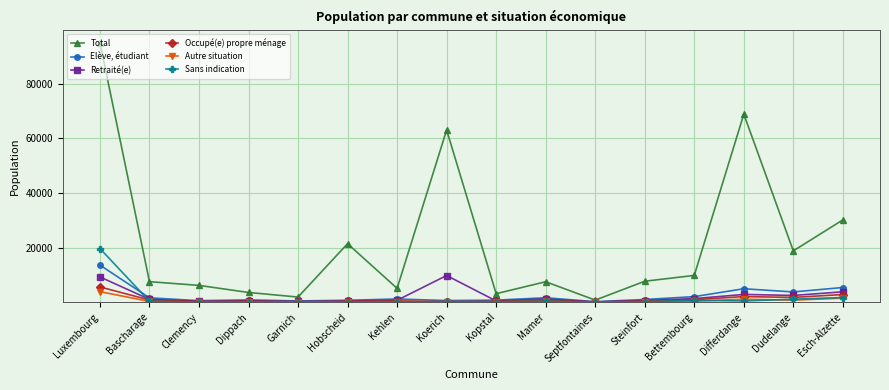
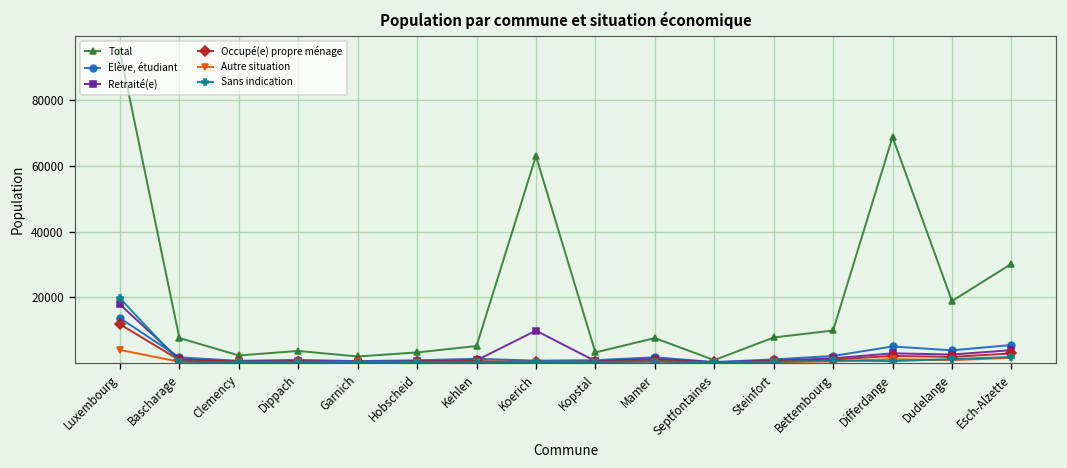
Retraité(e), Luxembourg: 9000 -> 18000
Occupé(e) propre ménage, Luxembourg: 6000 -> 12000
Total, Clemency: 6000 -> 2000
Total, Hobscheid: 21000 -> 3000
